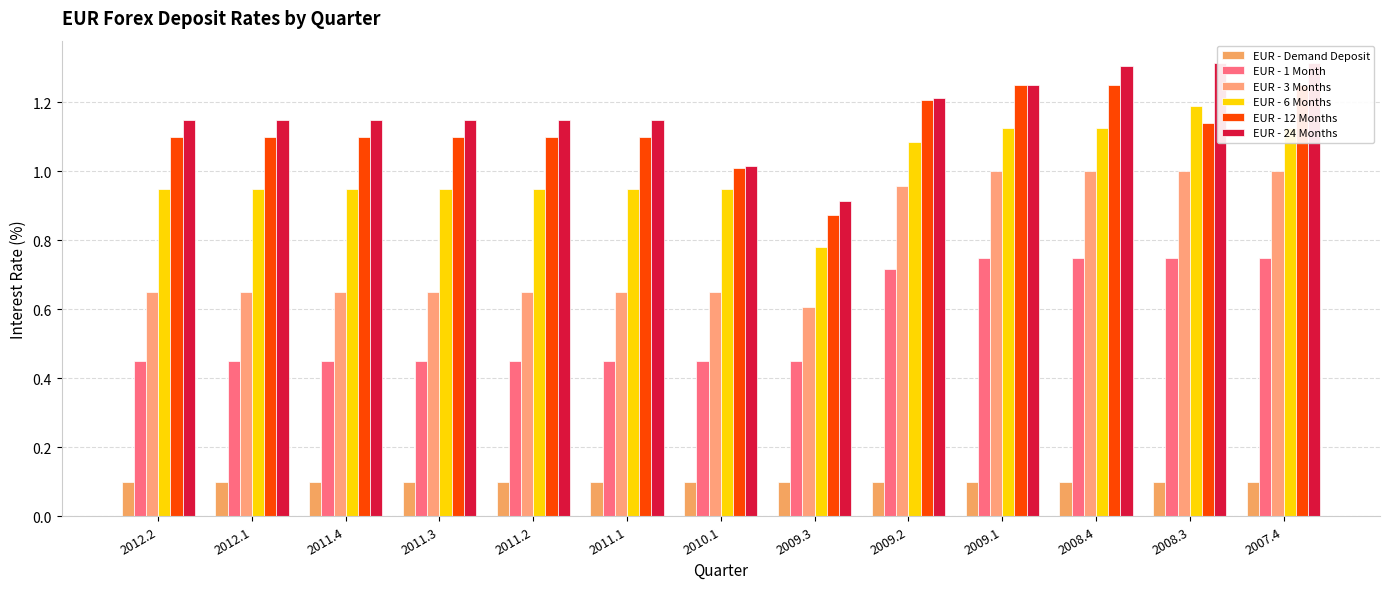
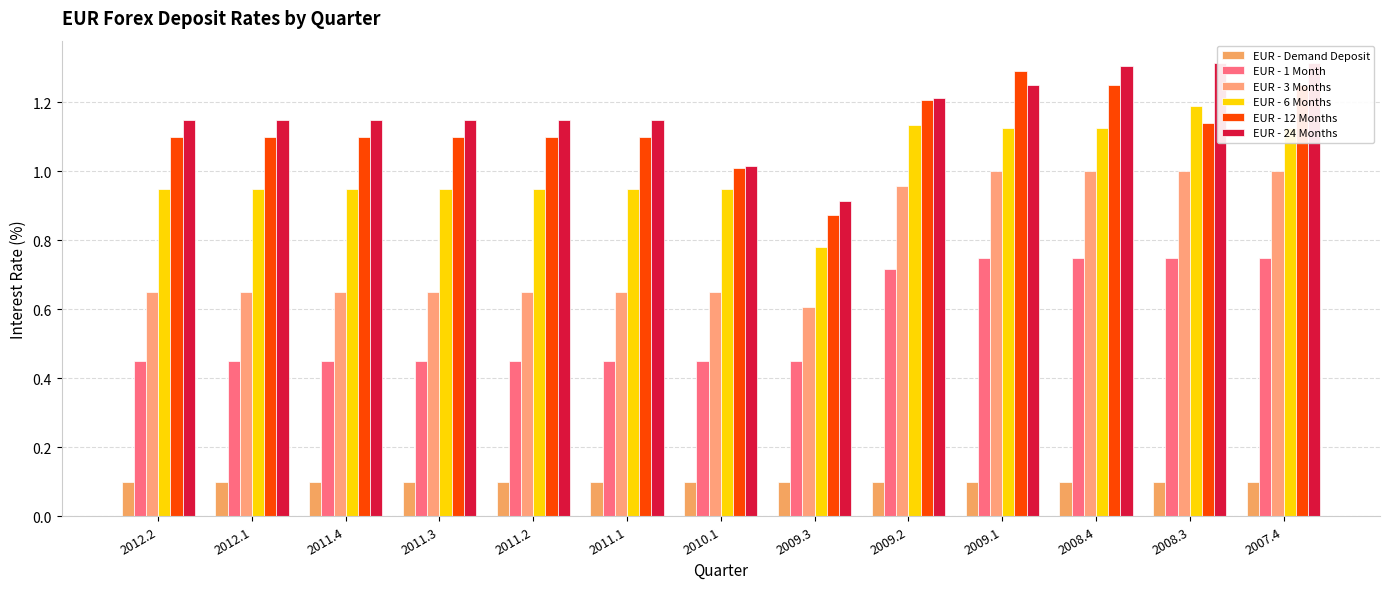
EUR - 6 Months, 2009.2: 1.08 -> 1.13
EUR - 12 Months, 2009.1: 1.25 -> 1.29
